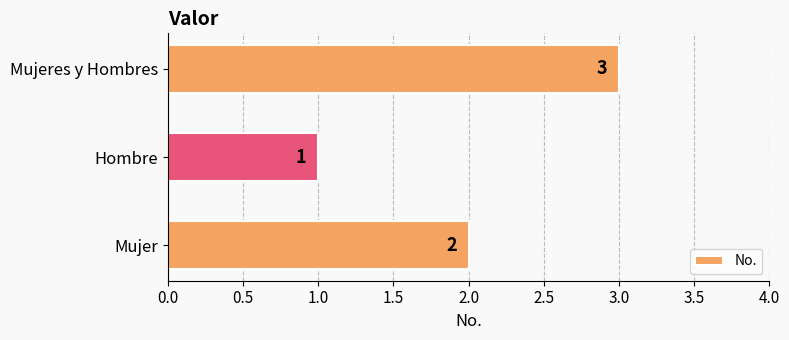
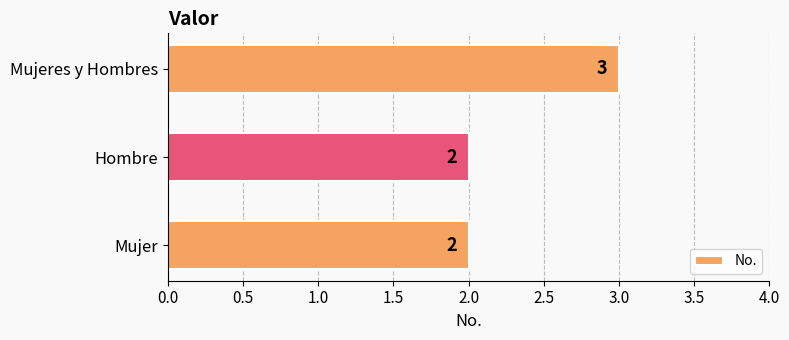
Hombre: 1 -> 2
